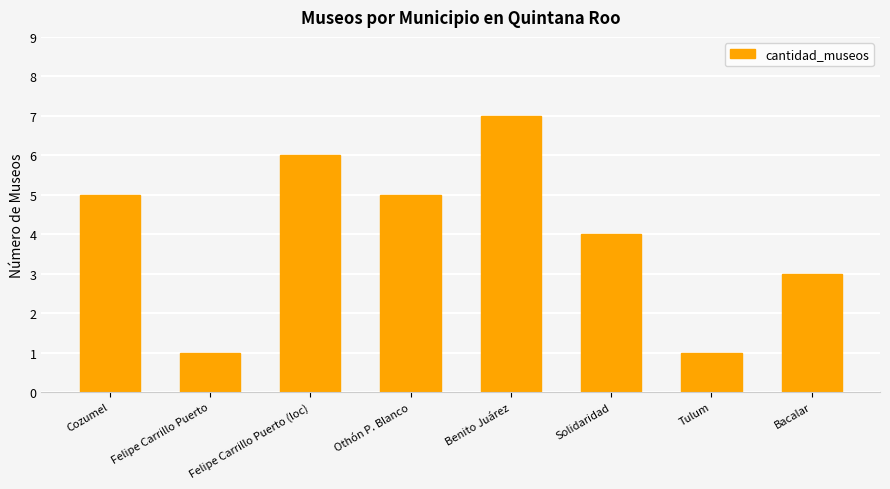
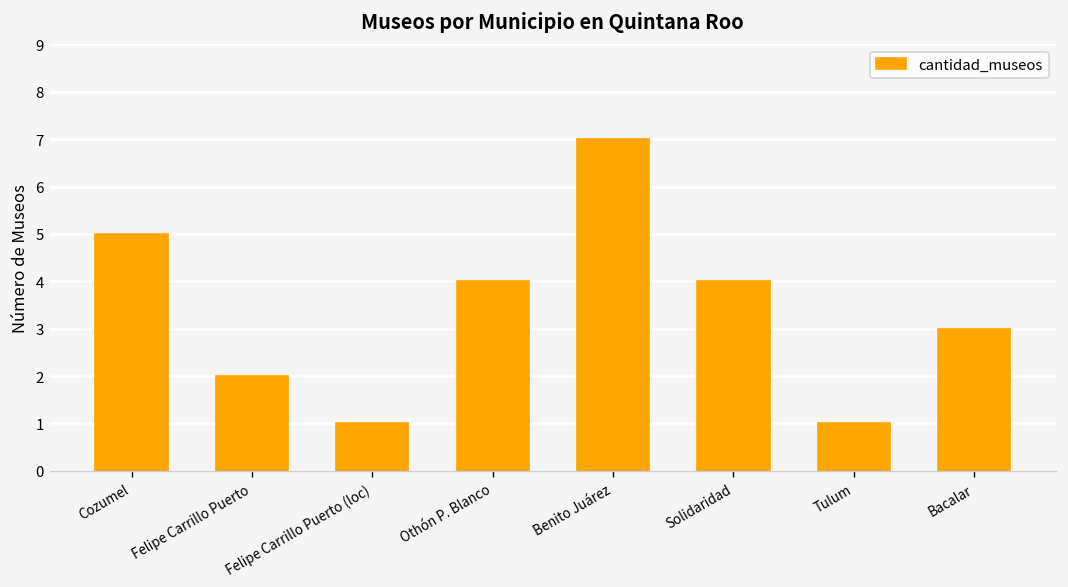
Felipe Carrillo Puerto: 1 -> 2
Felipe Carrillo Puerto (loc): 6 -> 1
Othón P. Blanco: 5 -> 4
